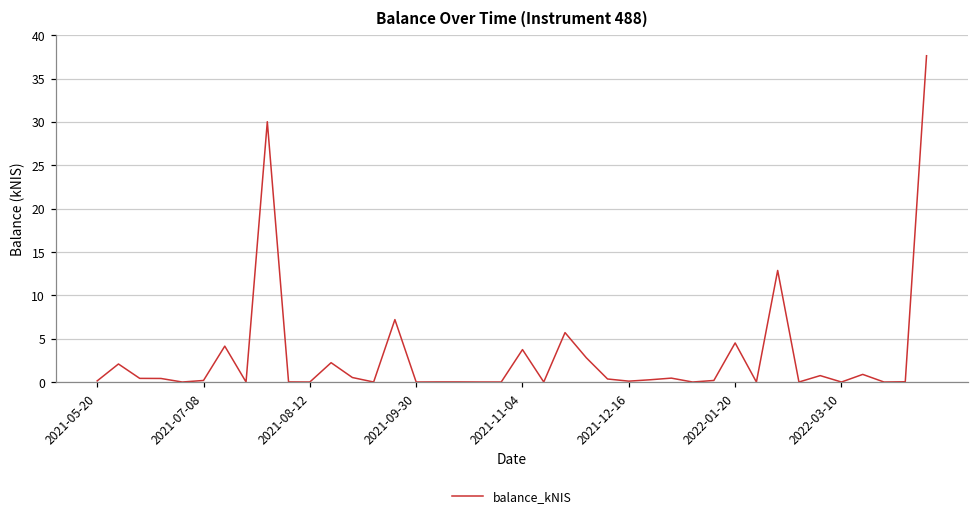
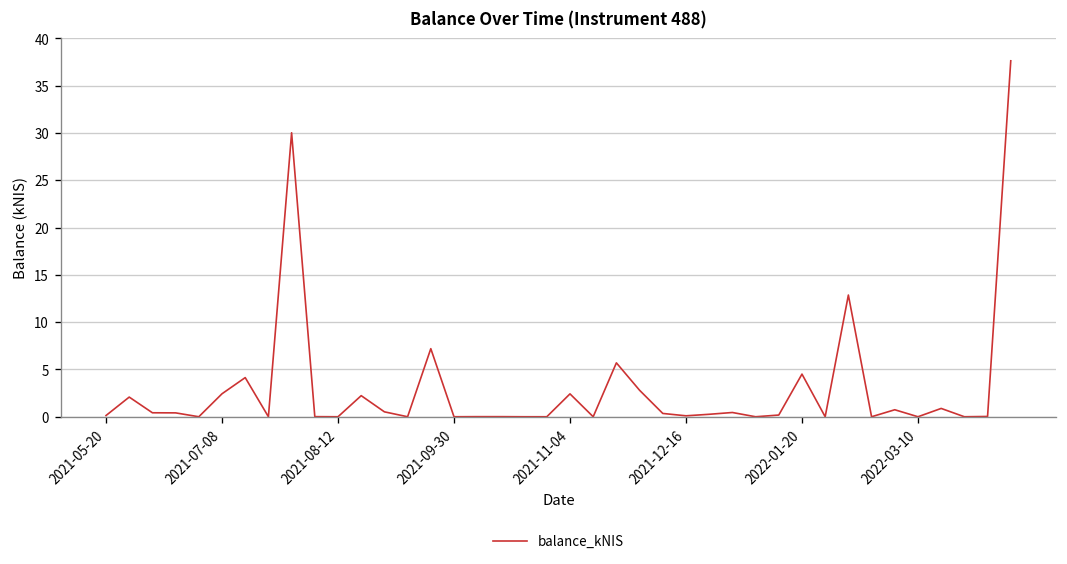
2021-07-08: 0 -> 2
2021-11-04: 4 -> 2
